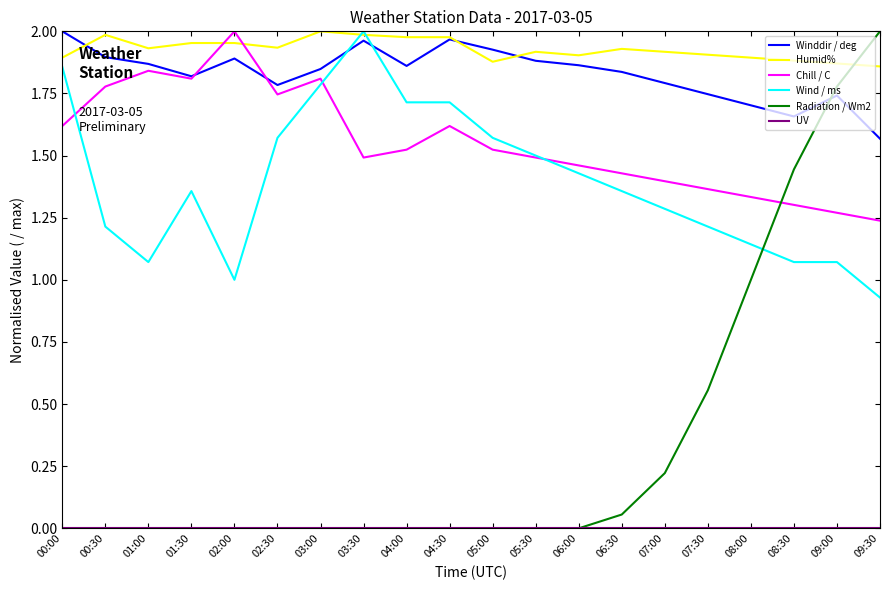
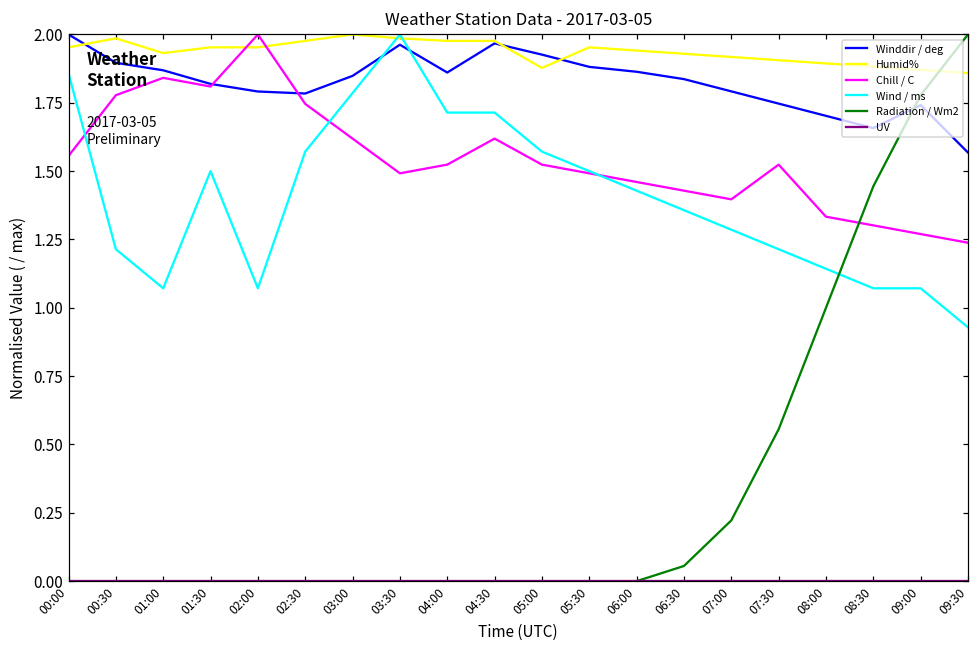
Humid%, 00:00: 1.89 -> 1.95
Chill / C, 00:00: 1.62 -> 1.56
Wind / ms, 01:30: 1.36 -> 1.50
Winddir / deg, 02:00: 1.89 -> 1.79
Wind / ms, 02:00: 1.00 -> 1.07
Humid%, 02:30: 1.93 -> 1.98
Chill / C, 03:00: 1.81 -> 1.62
Humid%, 05:30: 1.92 -> 1.95
Humid%, 06:00: 1.90 -> 1.94
Chill / C, 07:30: 1.37 -> 1.52
